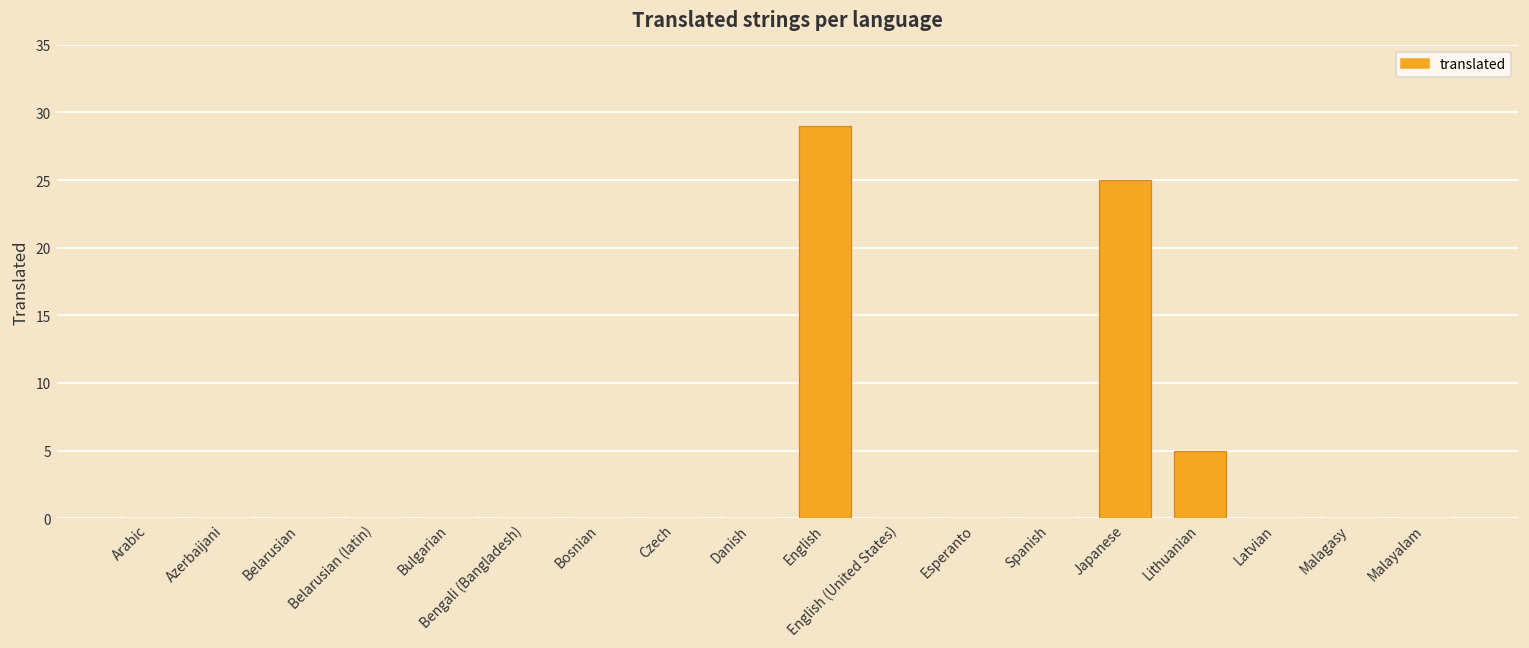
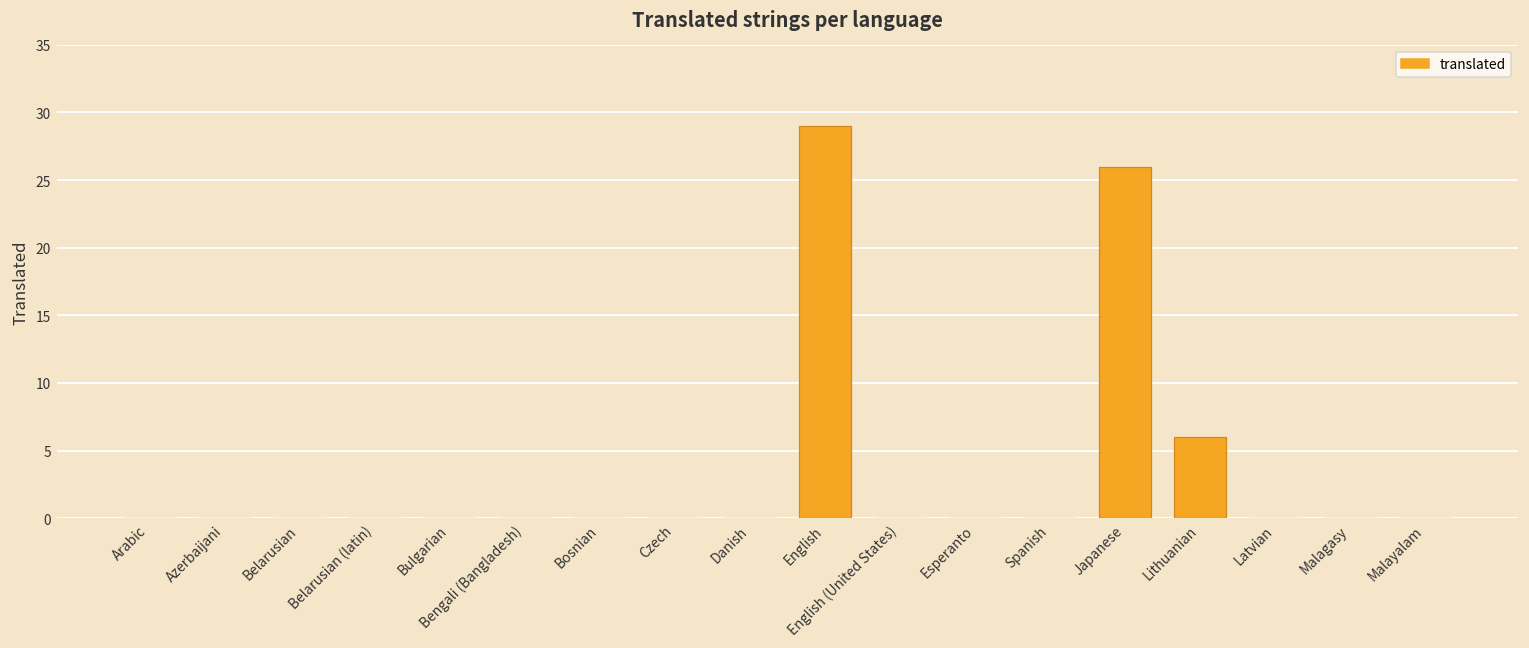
Japanese: 25 -> 26
Lithuanian: 5 -> 6
